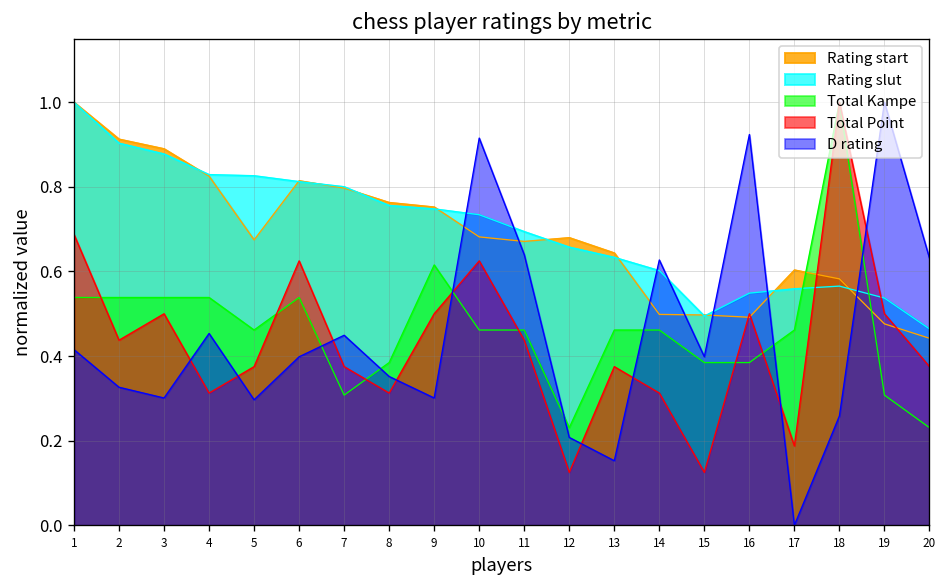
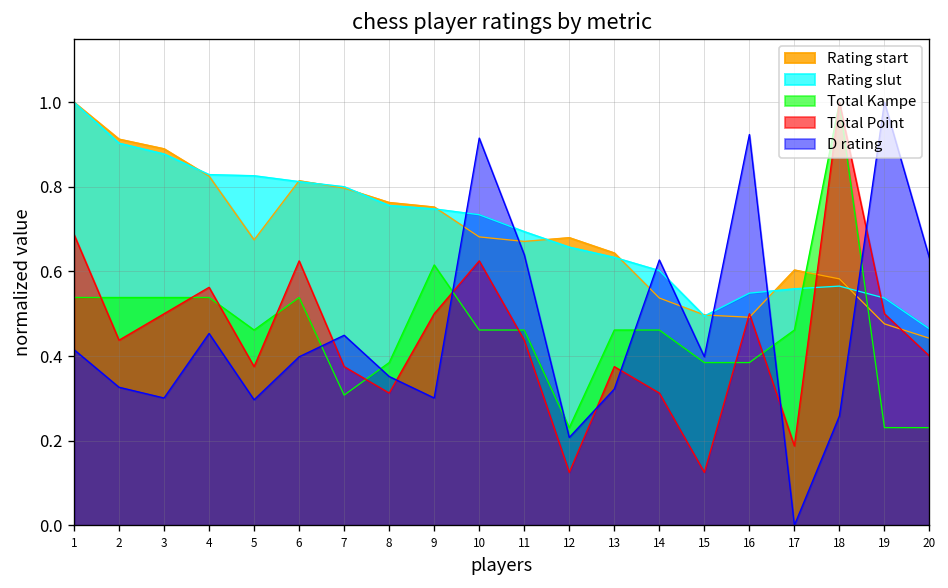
Total Point, 4: 0.31 -> 0.56
D rating, 13: 0.15 -> 0.32
Rating start, 14: 0.50 -> 0.54
Total Kampe, 19: 0.31 -> 0.23
Total Point, 20: 0.38 -> 0.40
